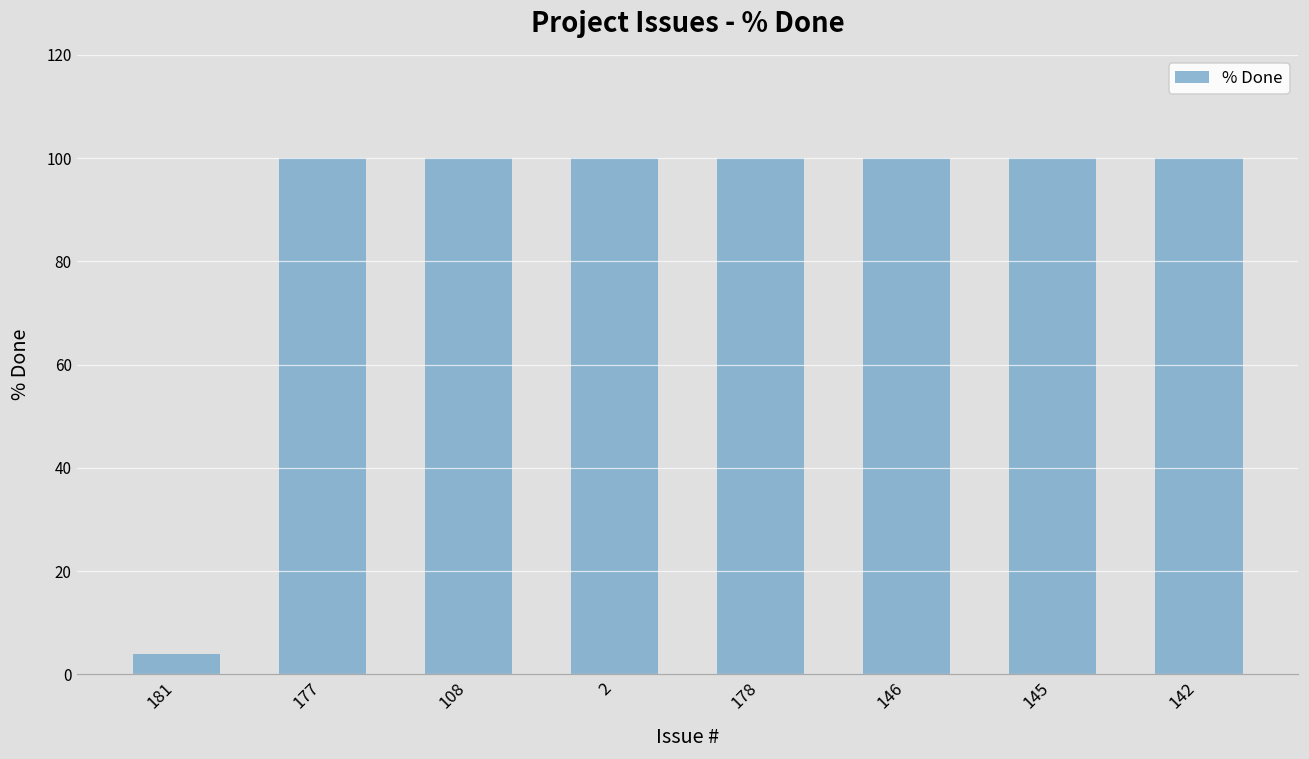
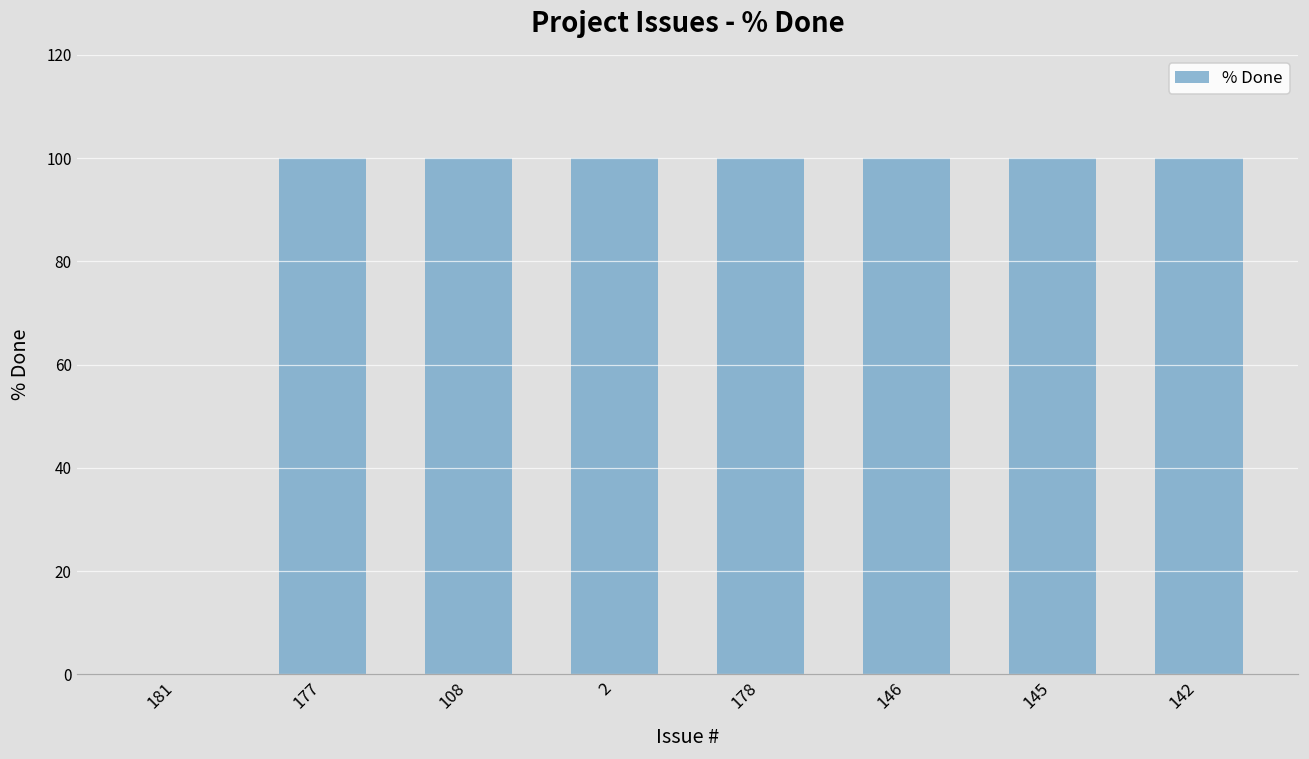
181: 4 -> 0
